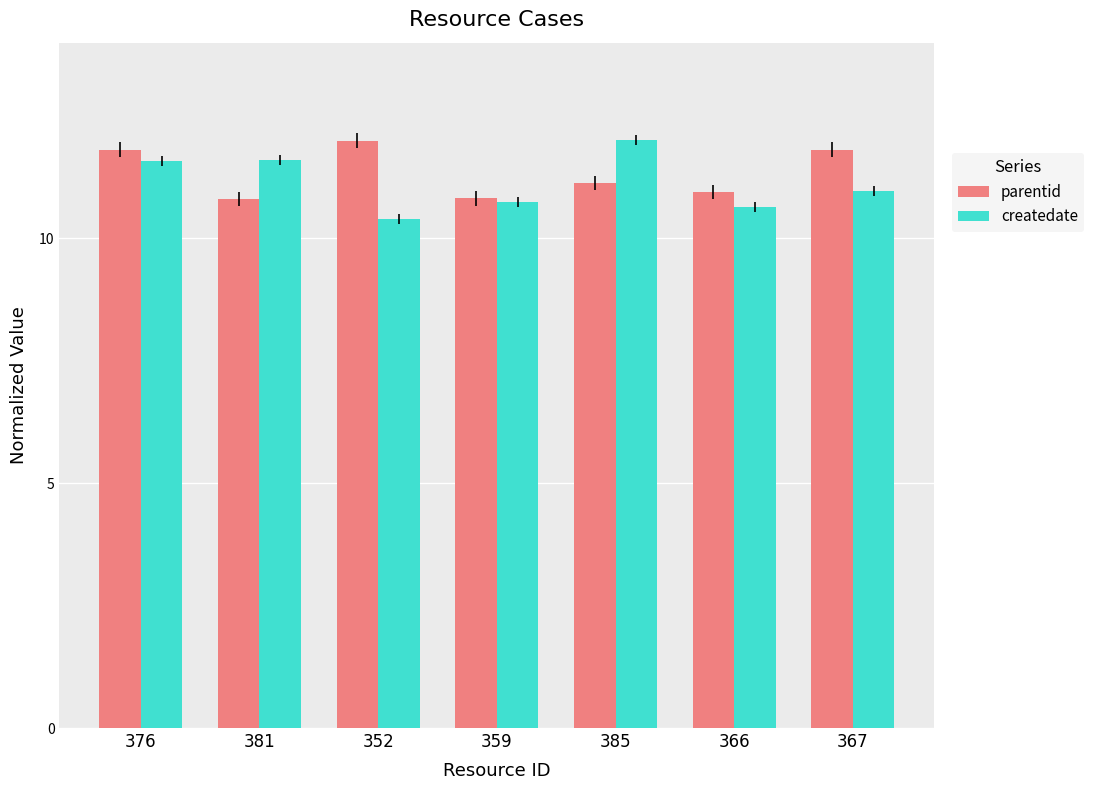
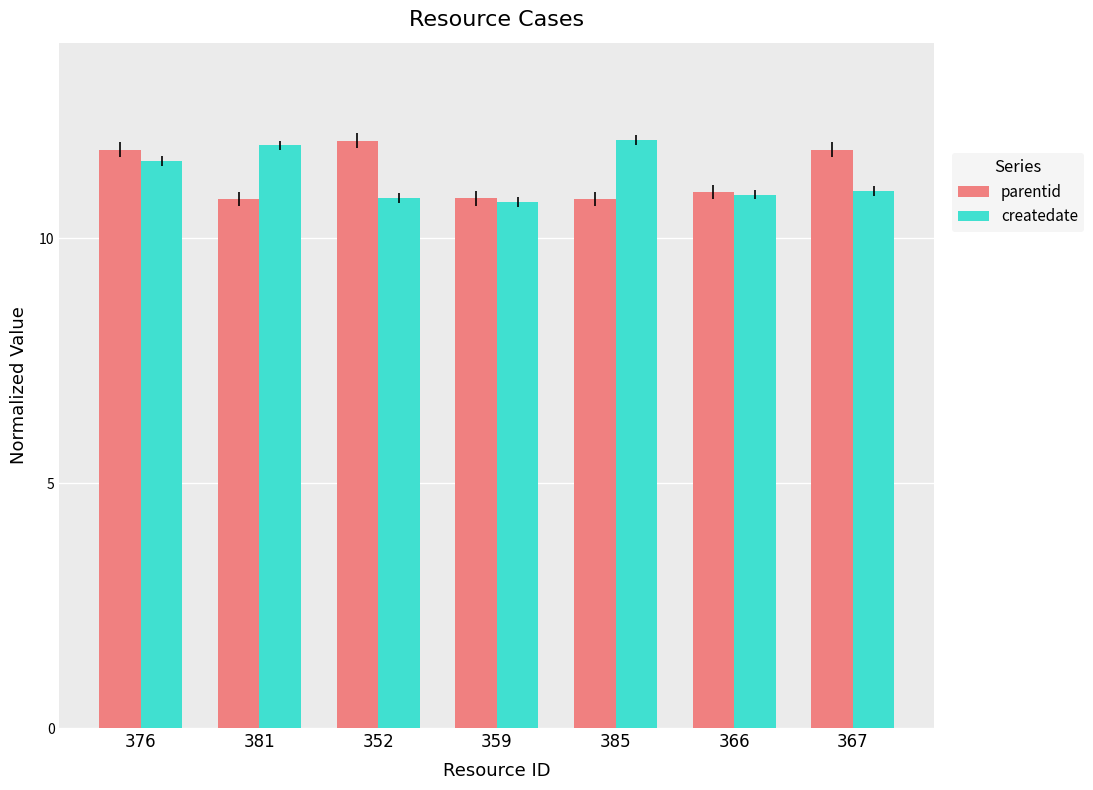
createdate, 381: 11.6 -> 11.9
createdate, 352: 10.4 -> 10.8
parentid, 385: 11.1 -> 10.8
createdate, 366: 10.6 -> 10.9
